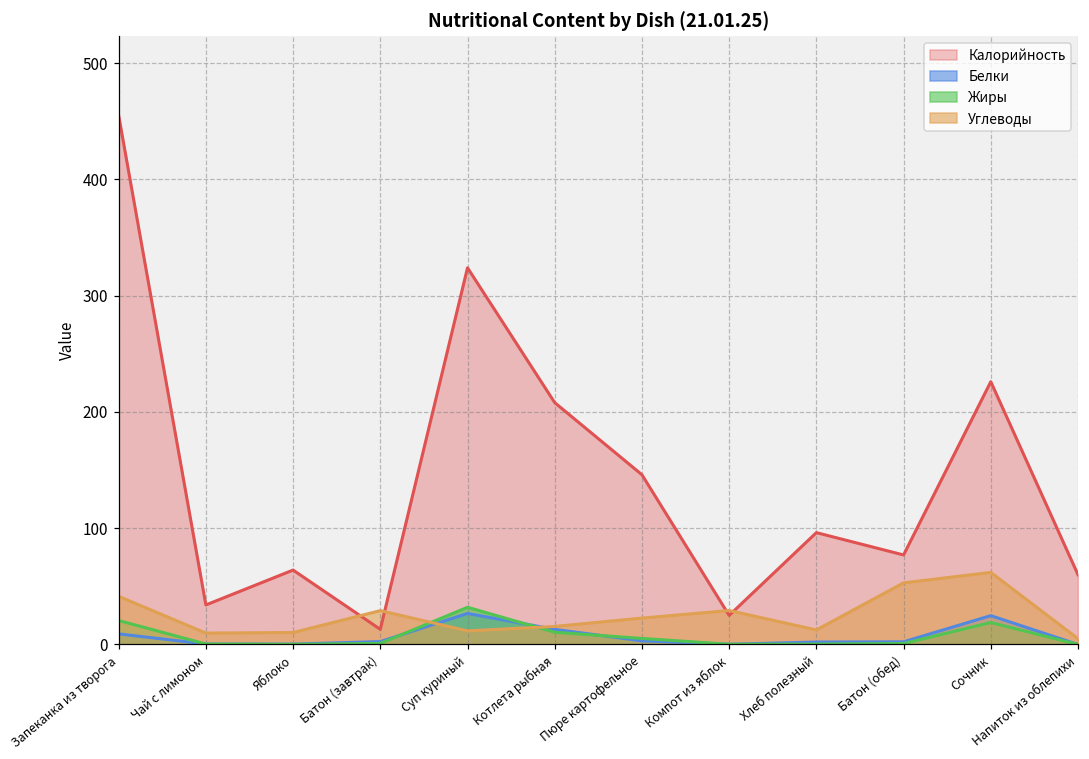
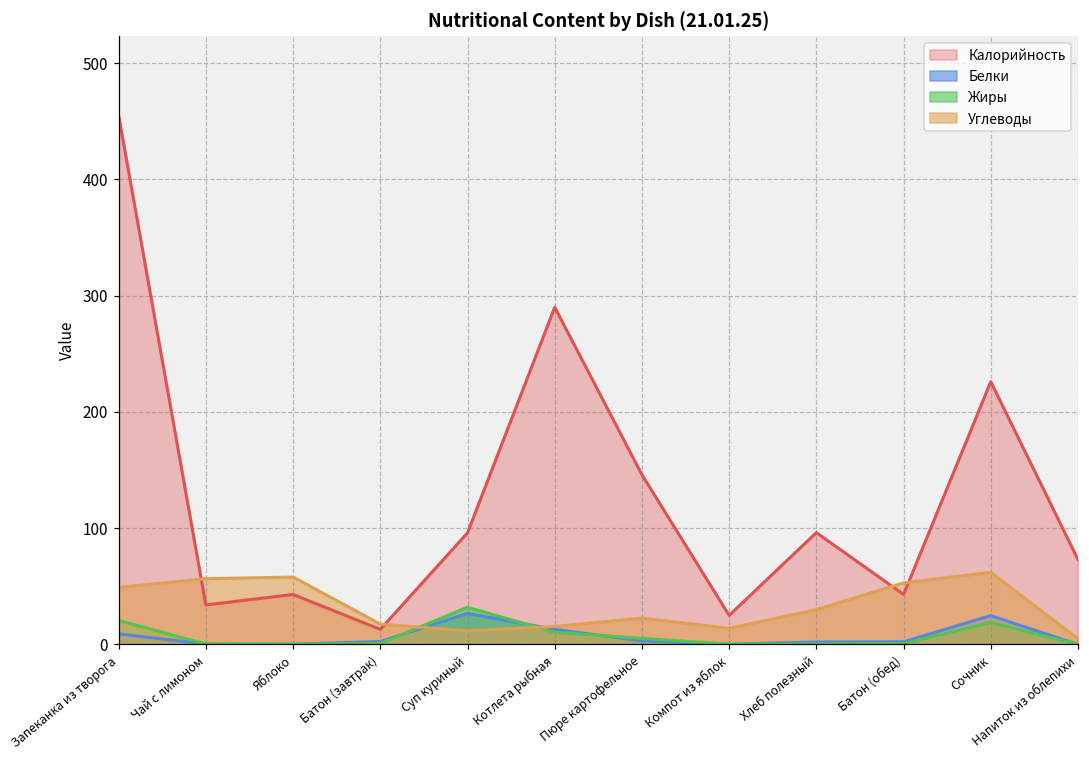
Углеводы, Запеканка из творога: 41 -> 49
Углеводы, Чай с лимоном: 10 -> 57
Калорийность, Яблоко: 64 -> 43
Углеводы, Яблоко: 10 -> 58
Углеводы, Батон (завтрак): 29 -> 18
Калорийность, Суп куриный: 324 -> 96
Калорийность, Котлета рыбная: 208 -> 290
Углеводы, Компот из яблок: 29 -> 14
Углеводы, Хлеб полезный: 13 -> 30
Калорийность, Батон (обед): 77 -> 43
Калорийность, Напиток из облепихи: 60 -> 73
